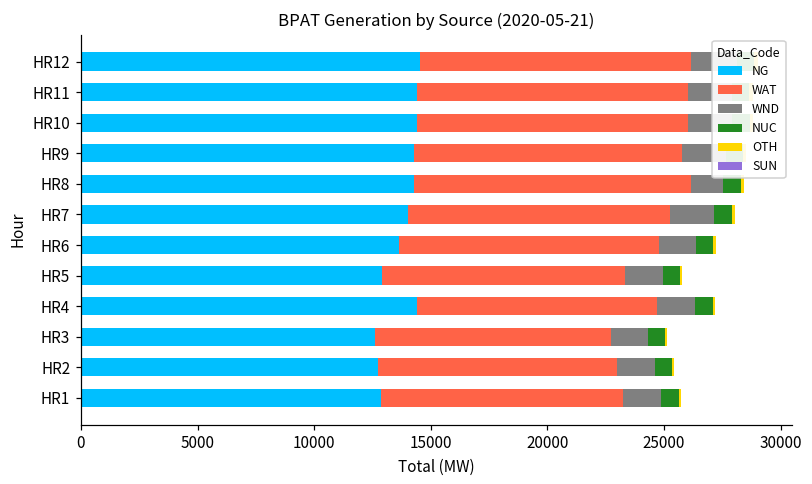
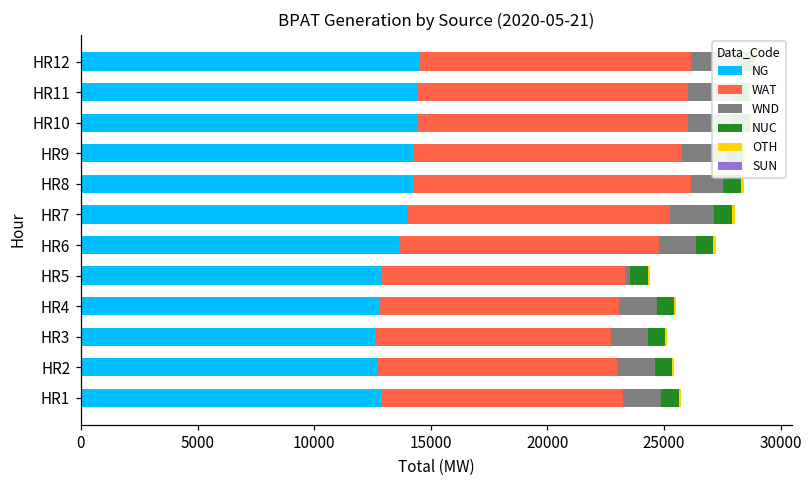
WND, HR5: 1600 -> 200
NG, HR4: 14400 -> 12800
